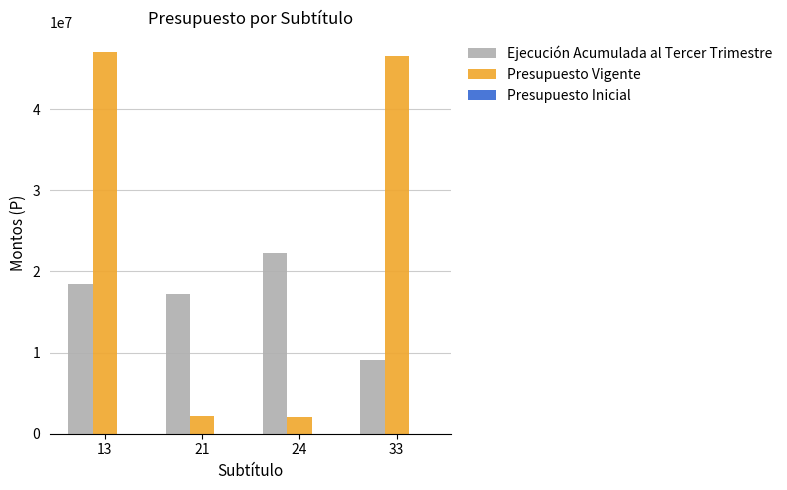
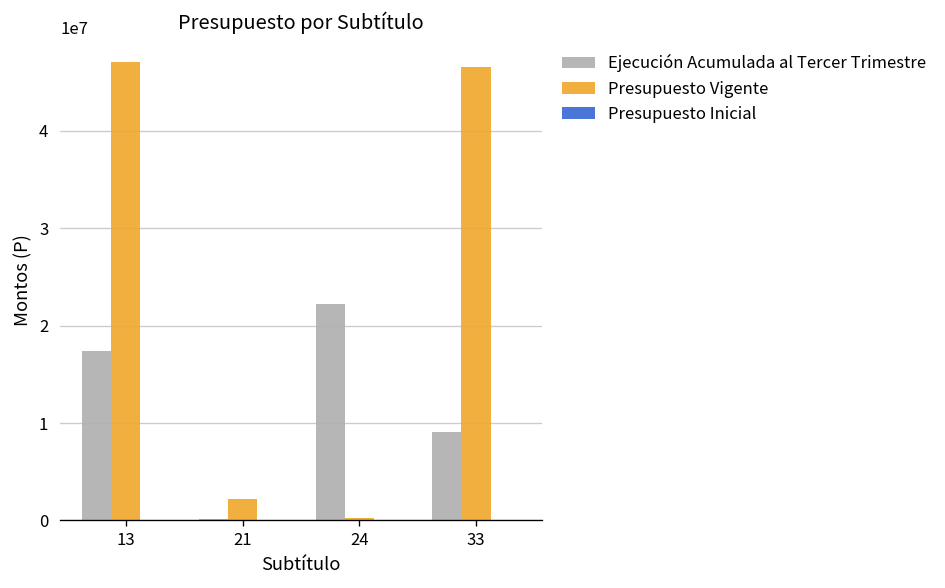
Ejecución Acumulada al Tercer Trimestre, 13: 18000000 -> 17000000
Ejecución Acumulada al Tercer Trimestre, 21: 17000000 -> 0
Presupuesto Vigente, 24: 2000000 -> 0
